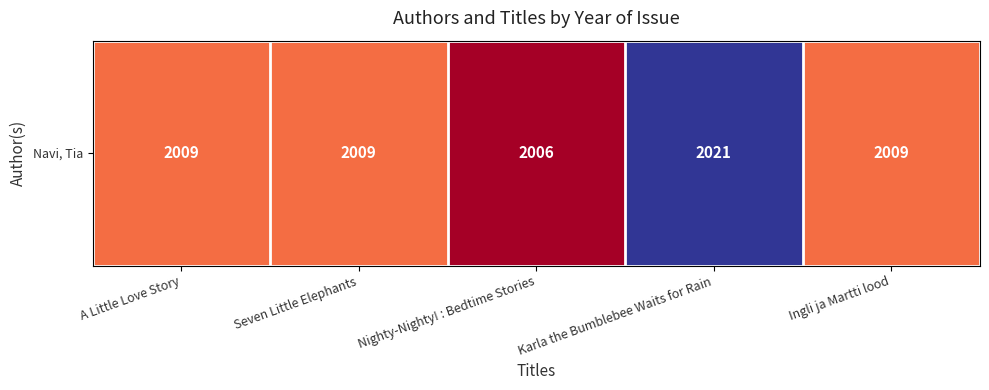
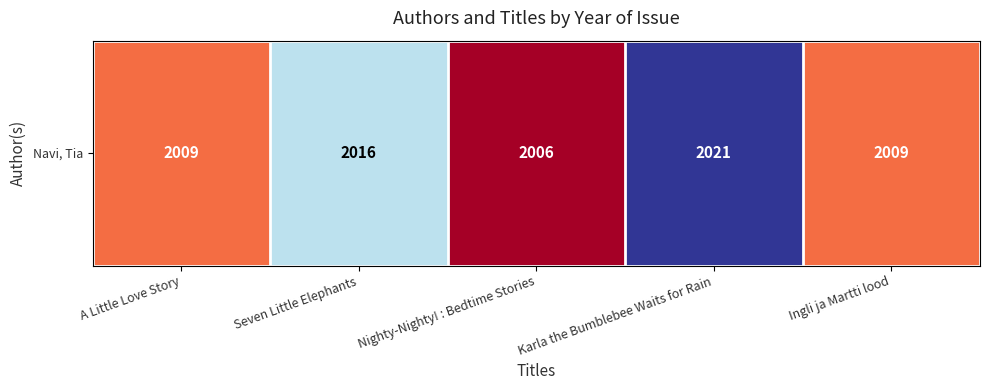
Navi, Tia, Seven Little Elephants: 2009 -> 2016
